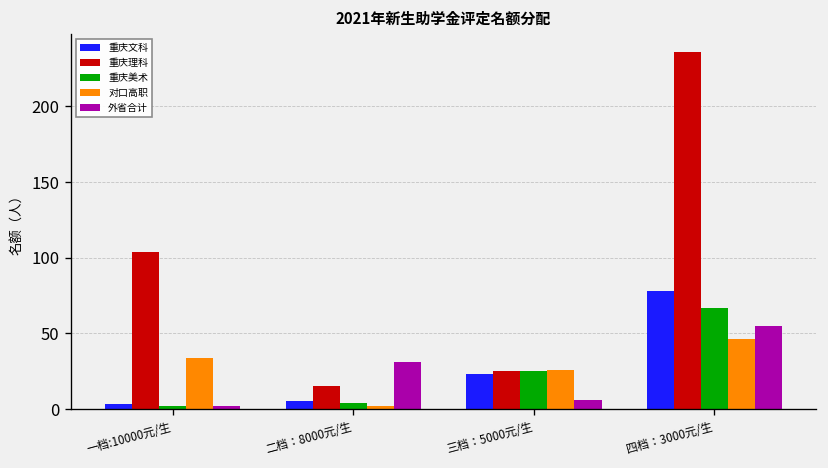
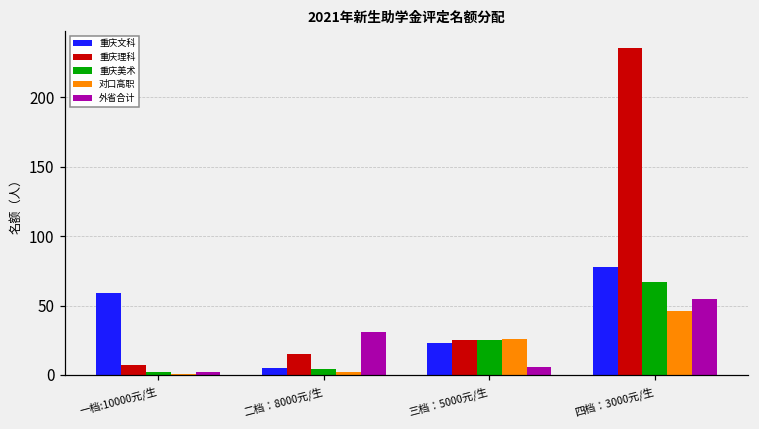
重庆文科, 一档:10000元/生: 3 -> 59
重庆理科, 一档:10000元/生: 104 -> 7
对口高职, 一档:10000元/生: 34 -> 1
